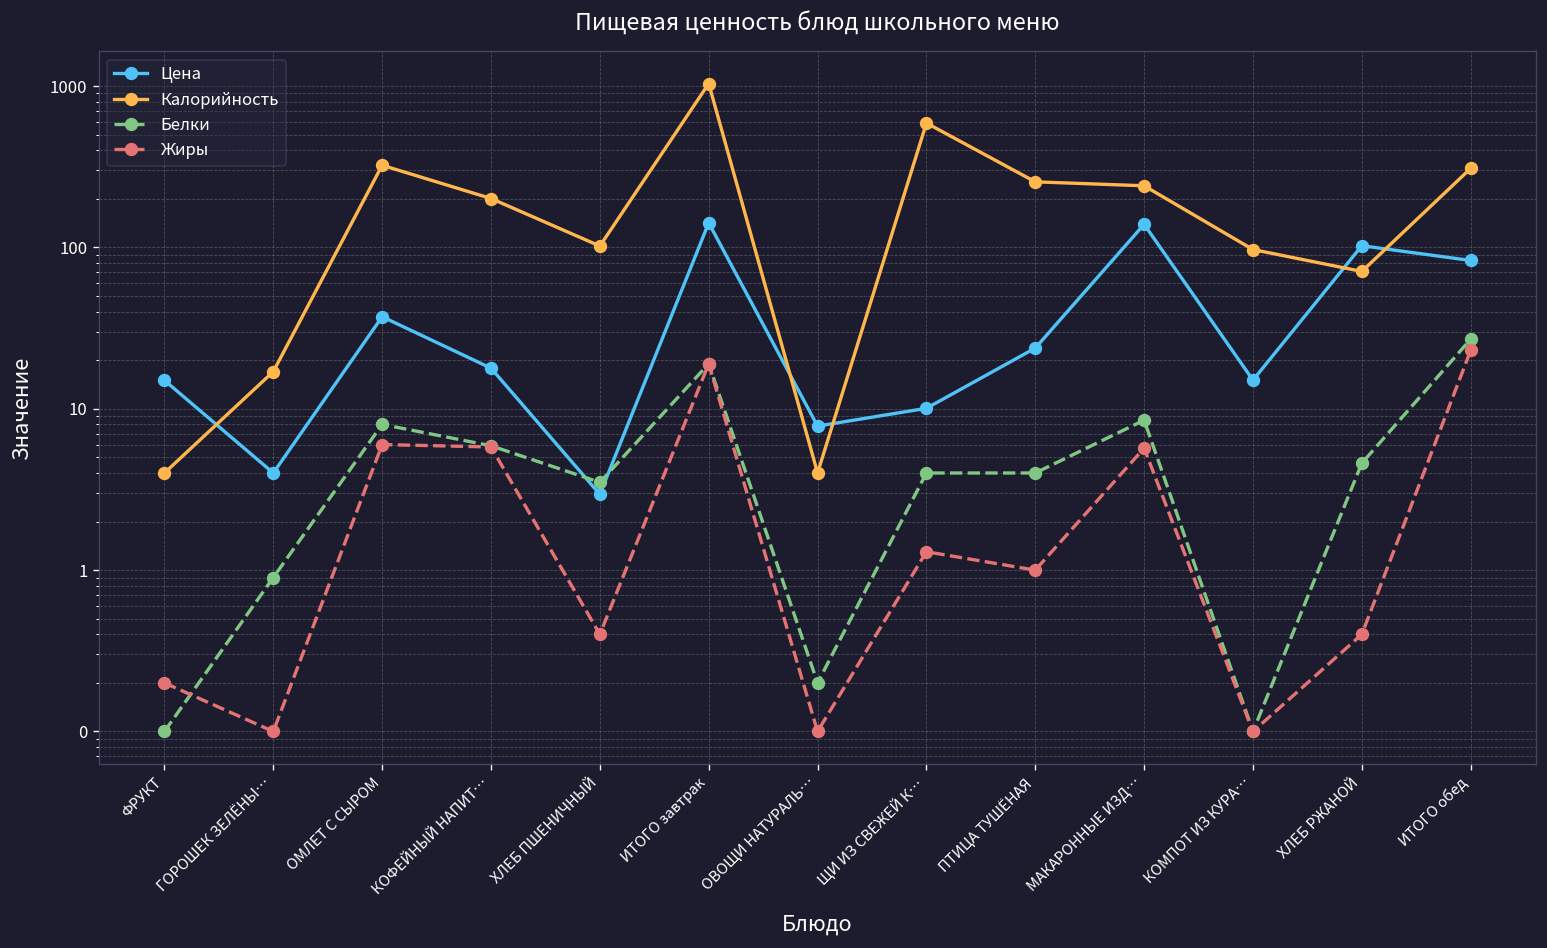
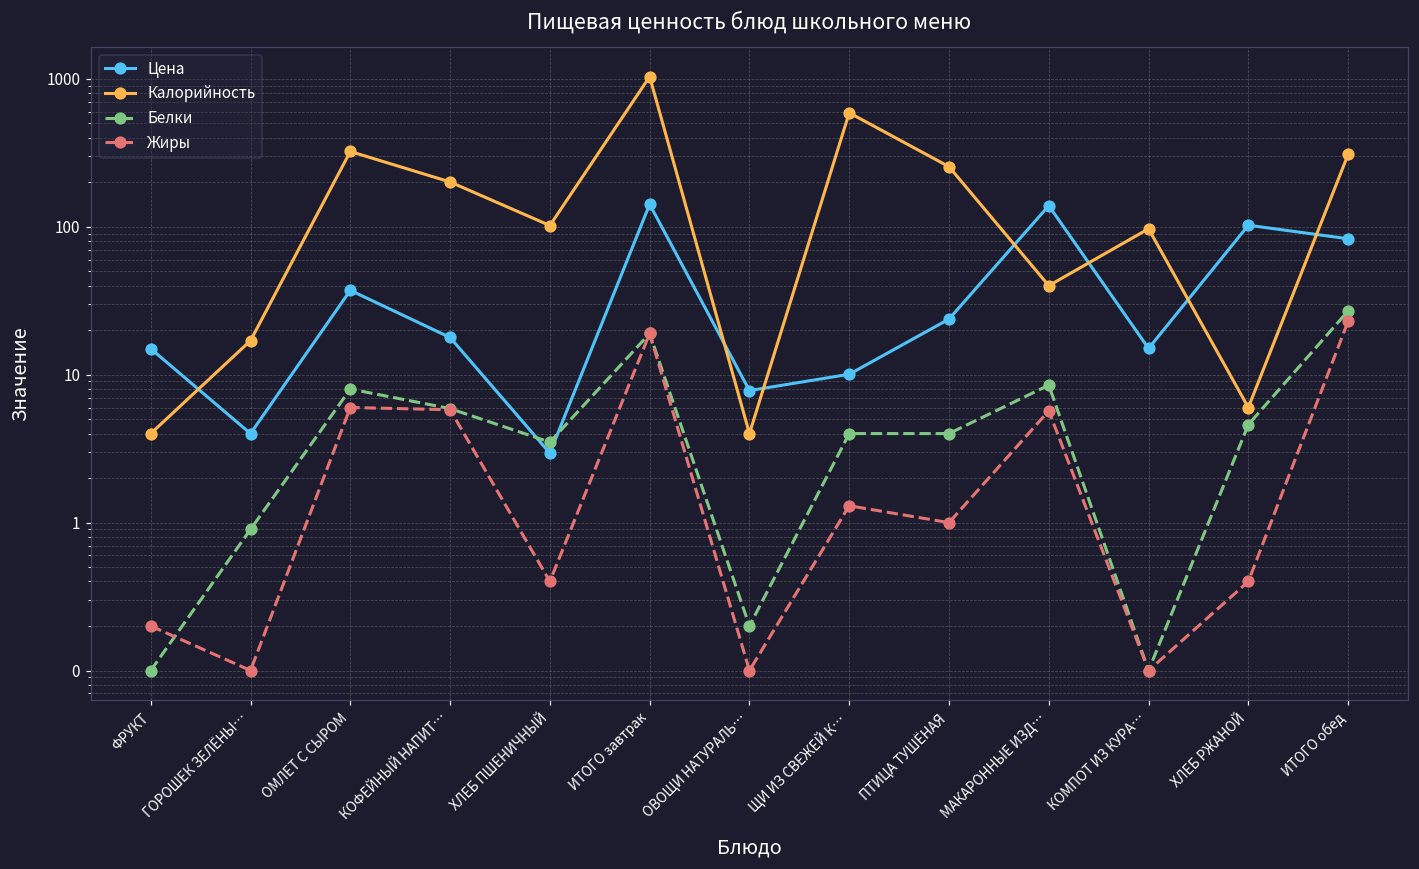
Калорийность, МАКАРОННЫЕ ИЗД…: 240 -> 40
Калорийность, ХЛЕБ РЖАНОЙ: 70 -> 6
